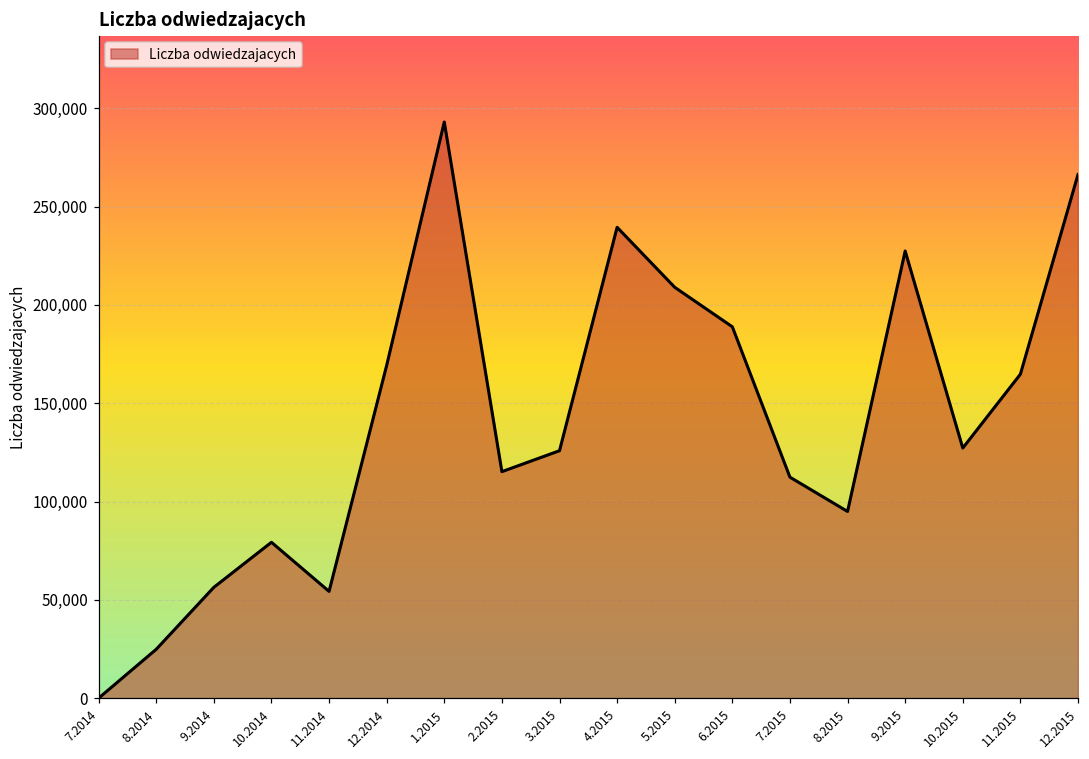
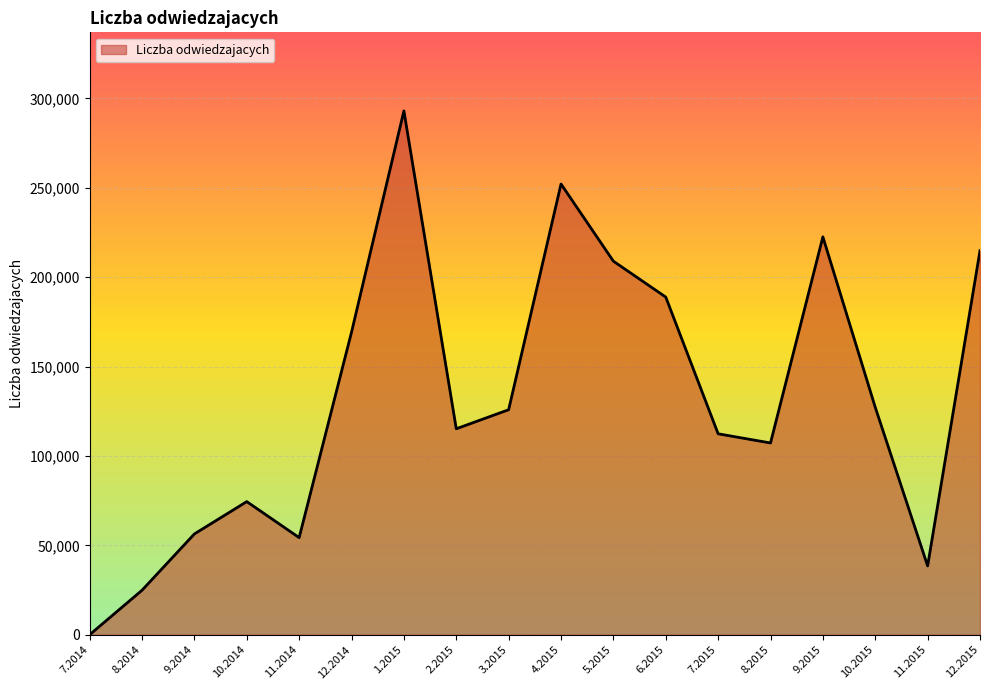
10.2014: 79,000 -> 74,000
4.2015: 239,000 -> 252,000
8.2015: 95,000 -> 107,000
9.2015: 227,000 -> 223,000
11.2015: 165,000 -> 38,000
12.2015: 266,000 -> 215,000
